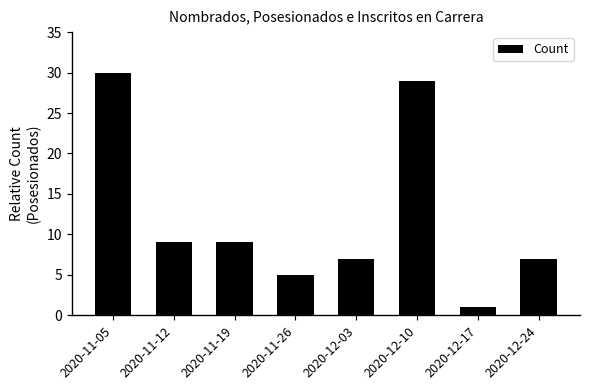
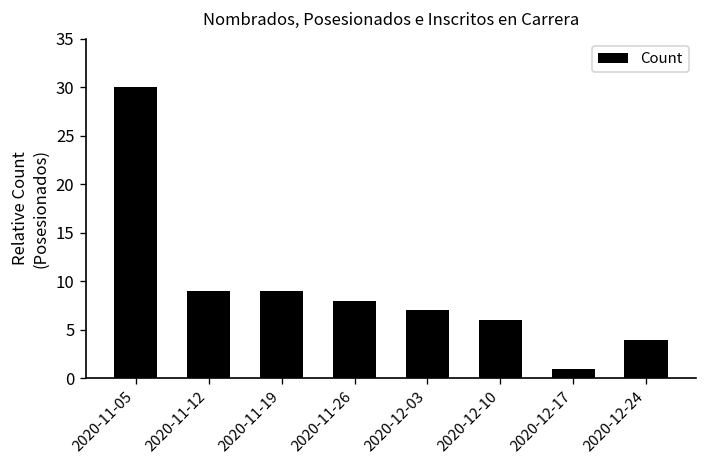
2020-11-26: 5 -> 8
2020-12-10: 29 -> 6
2020-12-24: 7 -> 4
